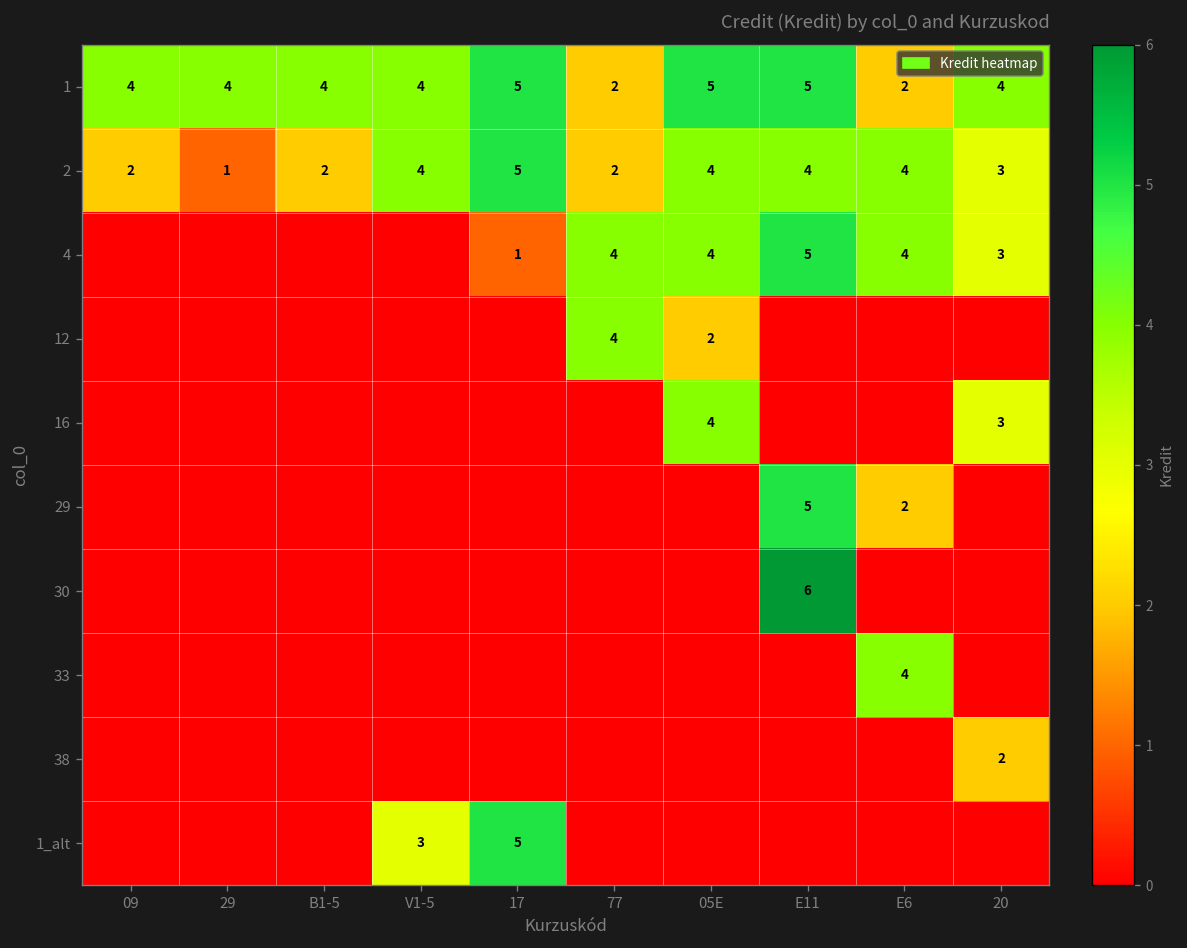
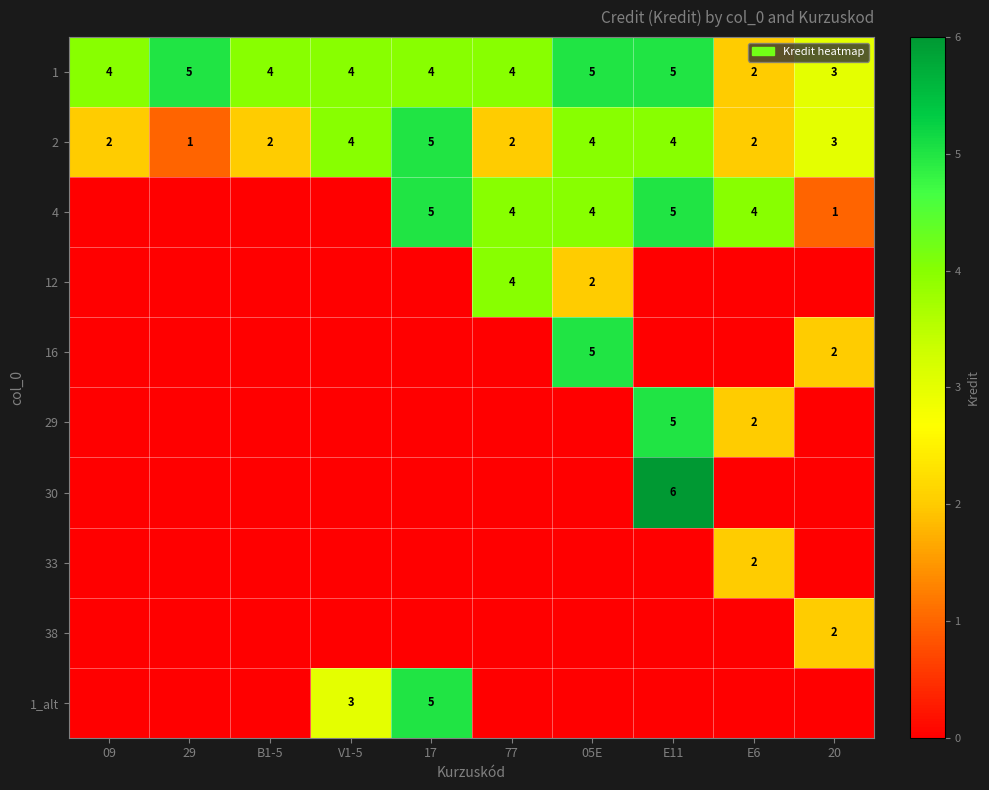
1, 29: 4 -> 5
1, 17: 5 -> 4
1, 77: 2 -> 4
1, 20: 4 -> 3
2, E6: 4 -> 2
4, 17: 1 -> 5
4, 20: 3 -> 1
16, 05E: 4 -> 5
16, 20: 3 -> 2
33, E6: 4 -> 2
